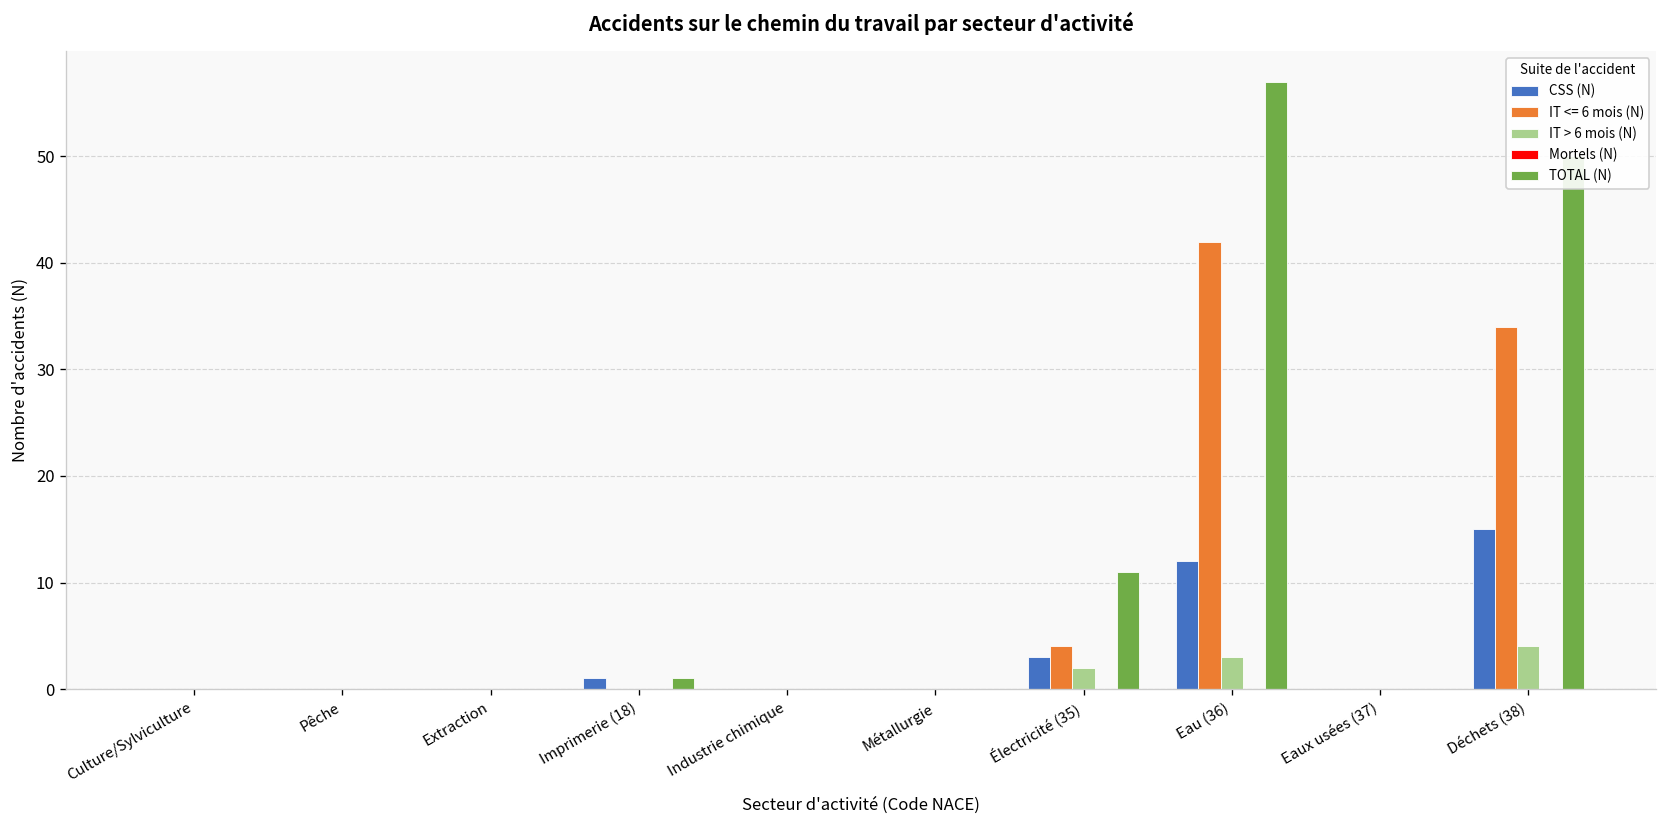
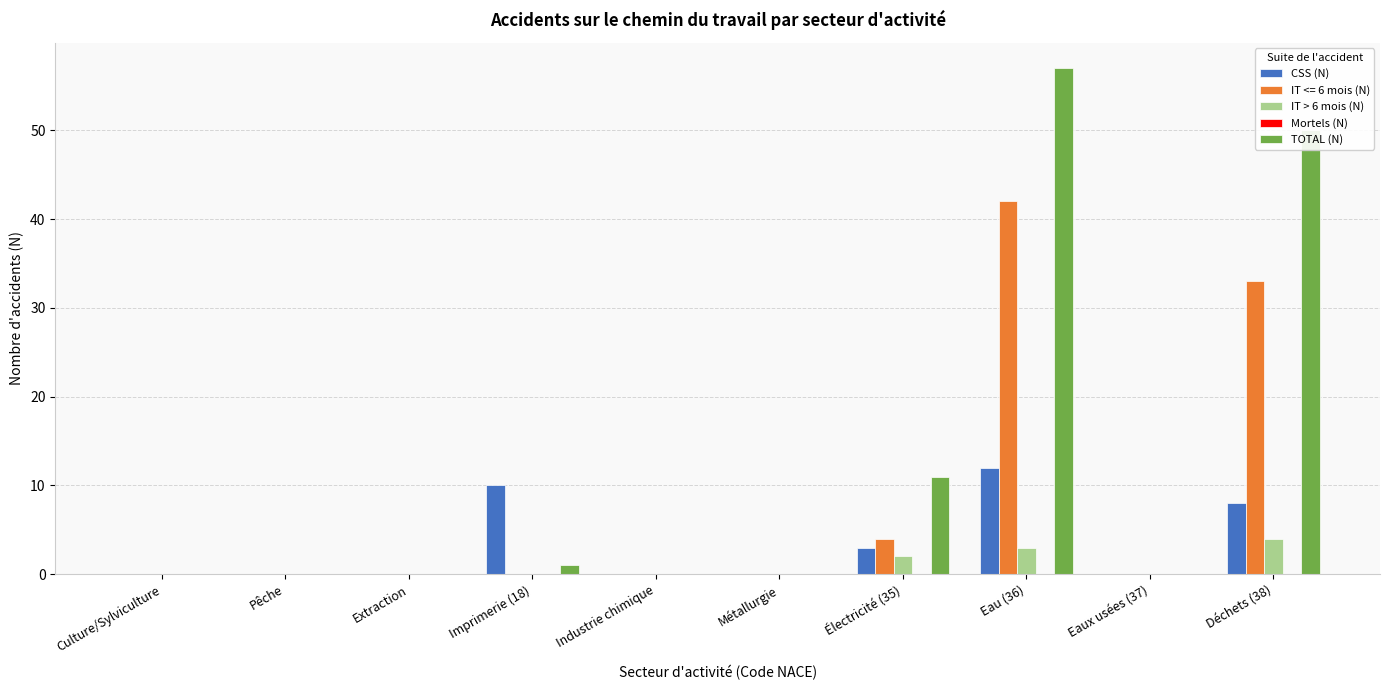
CSS (N), Imprimerie (18): 1 -> 10
CSS (N), Déchets (38): 15 -> 8
IT <= 6 mois (N), Déchets (38): 34 -> 33
